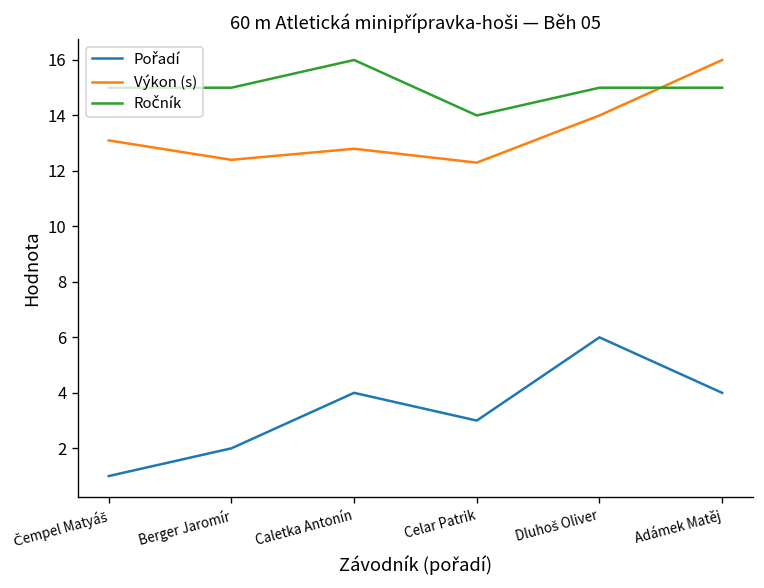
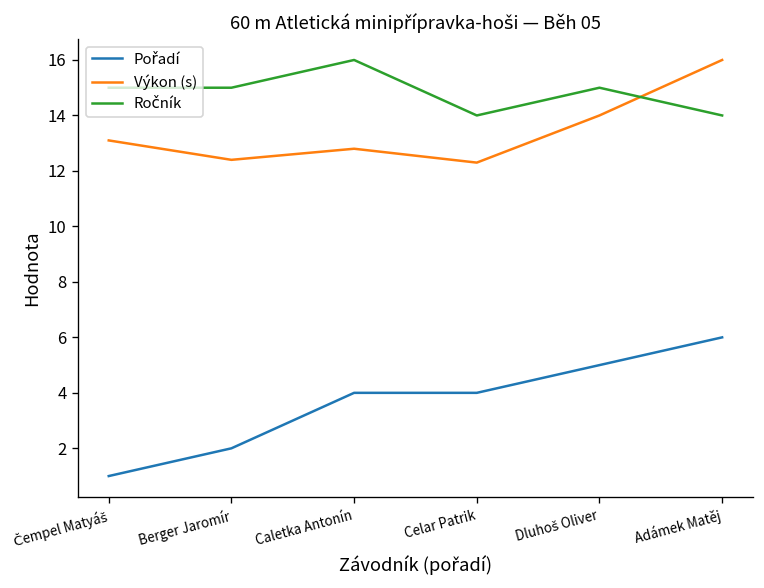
Pořadí, Celar Patrik: 3 -> 4
Pořadí, Dluhoš Oliver: 6 -> 5
Pořadí, Adámek Matěj: 4 -> 6
Ročník, Adámek Matěj: 15 -> 14
